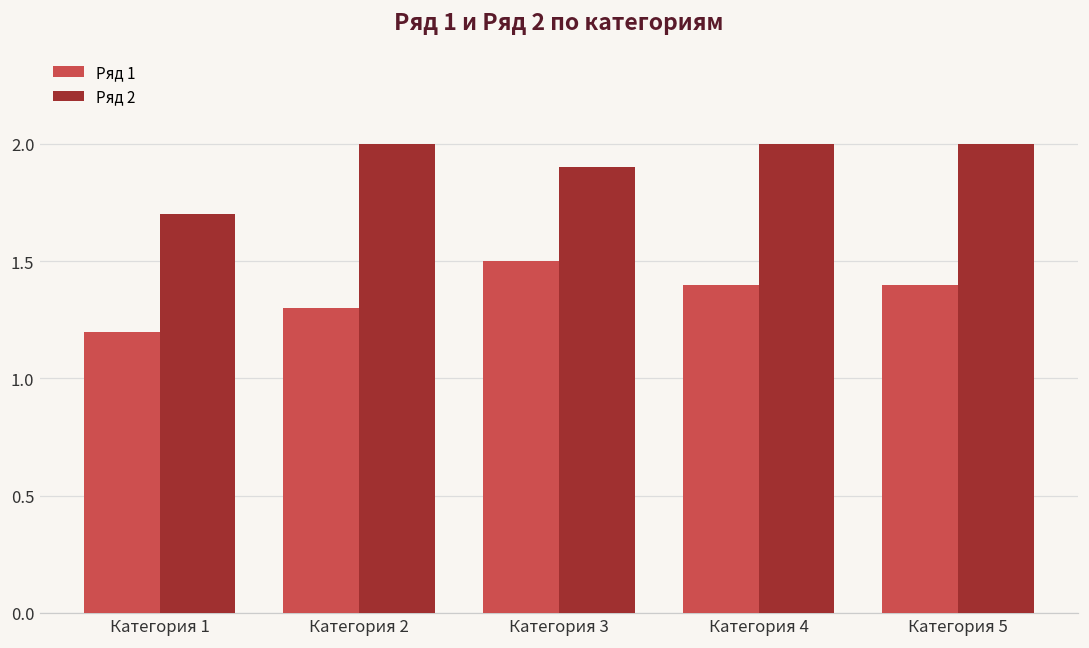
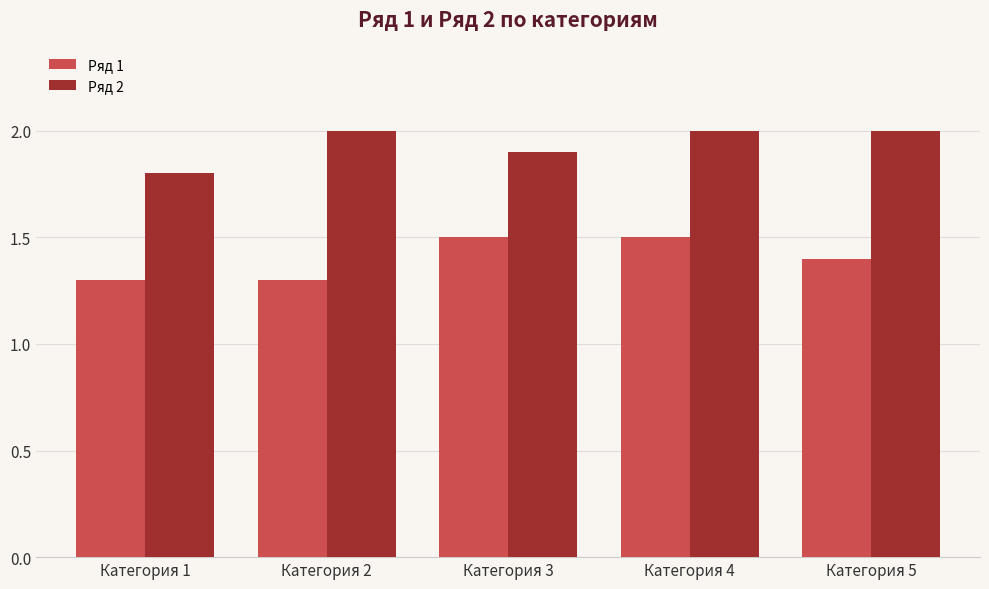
Ряд 1, Категория 1: 1.2 -> 1.3
Ряд 2, Категория 1: 1.7 -> 1.8
Ряд 1, Категория 4: 1.4 -> 1.5
